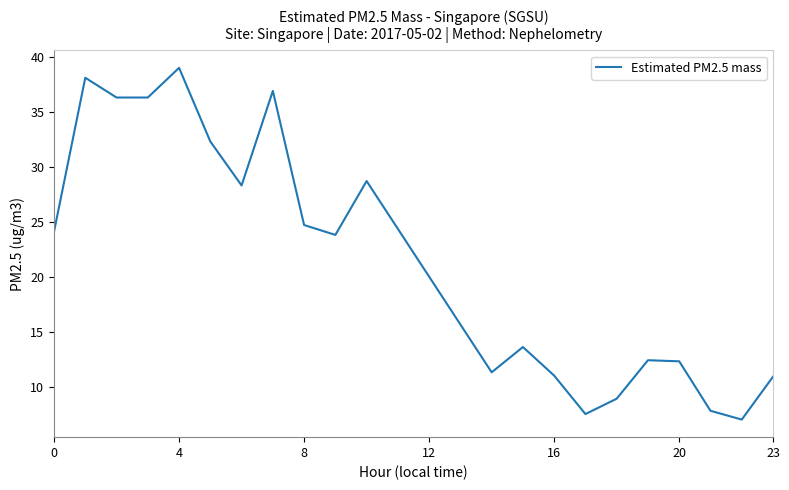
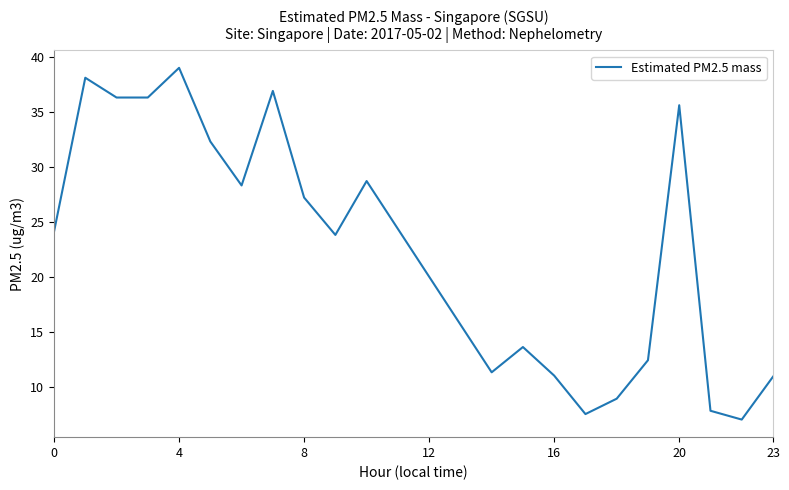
8: 24.7 -> 27.2
20: 12.3 -> 35.6
